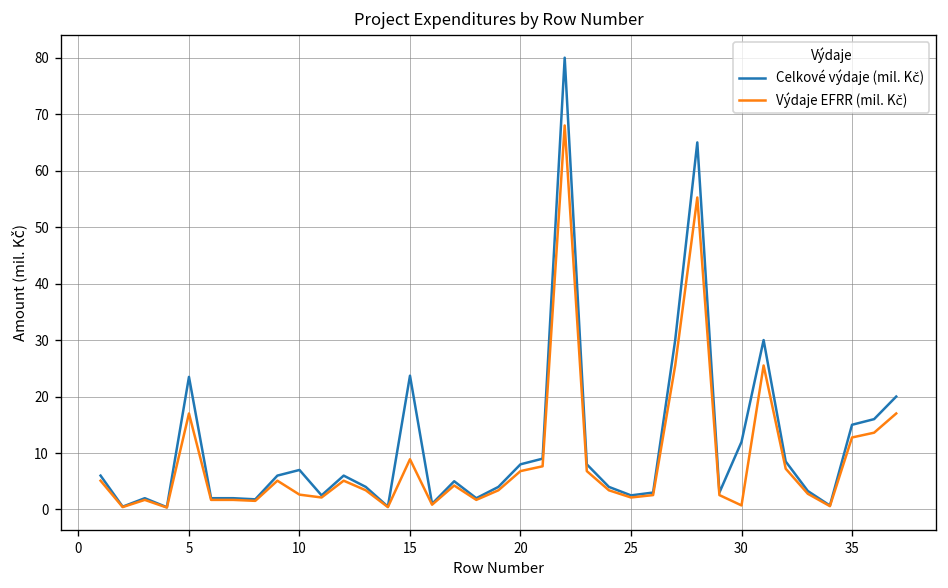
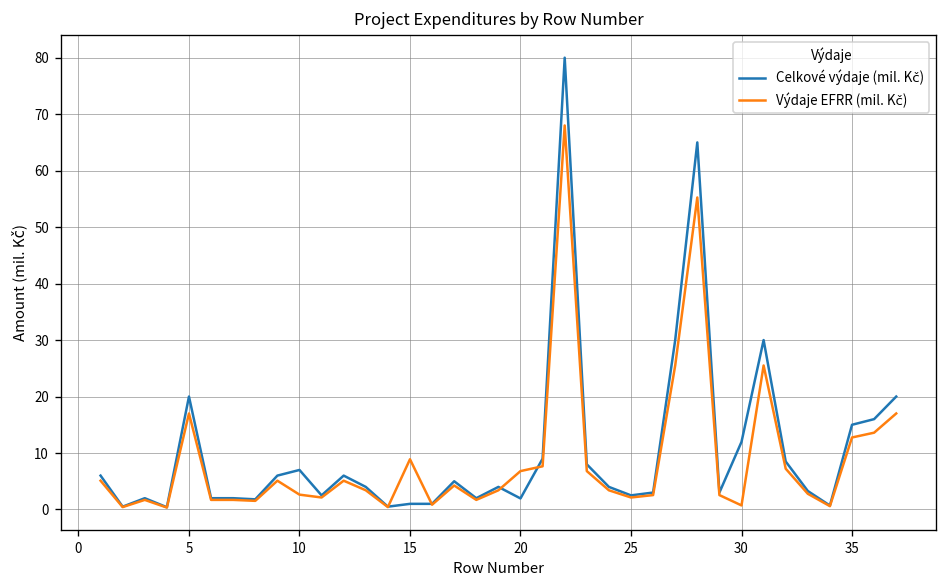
Celkové výdaje (mil. Kč), 5: 23 -> 20
Celkové výdaje (mil. Kč), 15: 24 -> 1
Celkové výdaje (mil. Kč), 20: 8 -> 2
